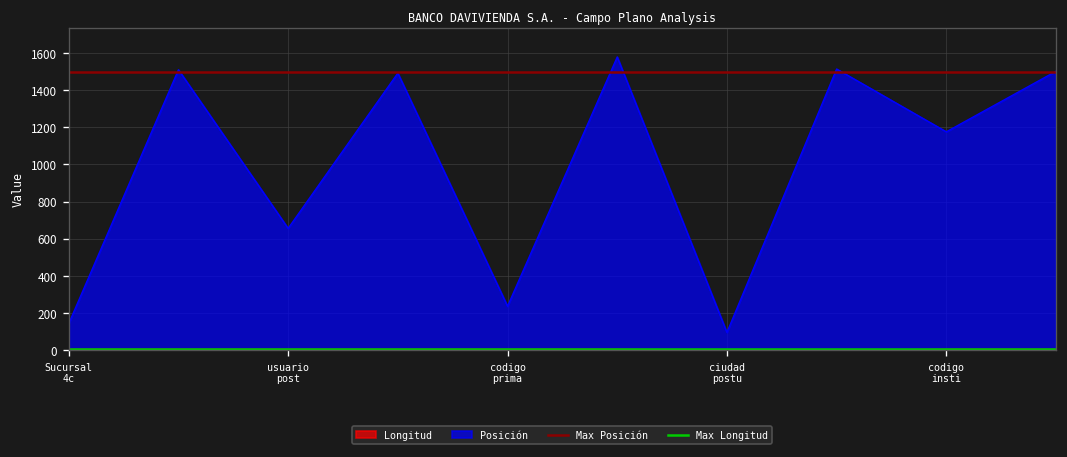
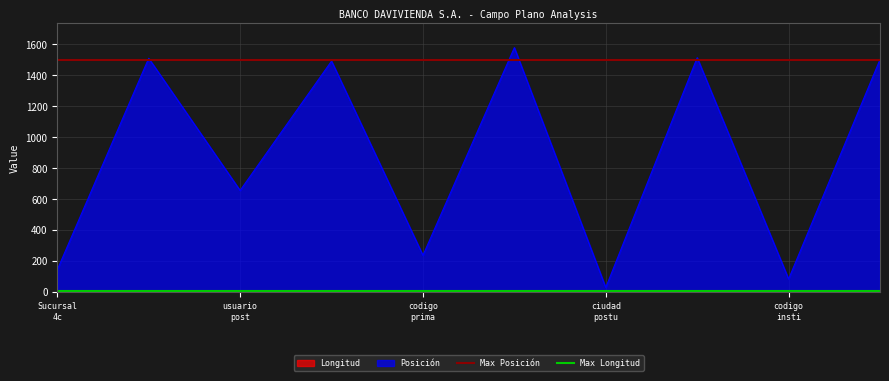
Posición, ciudad postu: 100 -> 30
Posición, codigo insti: 1180 -> 80
